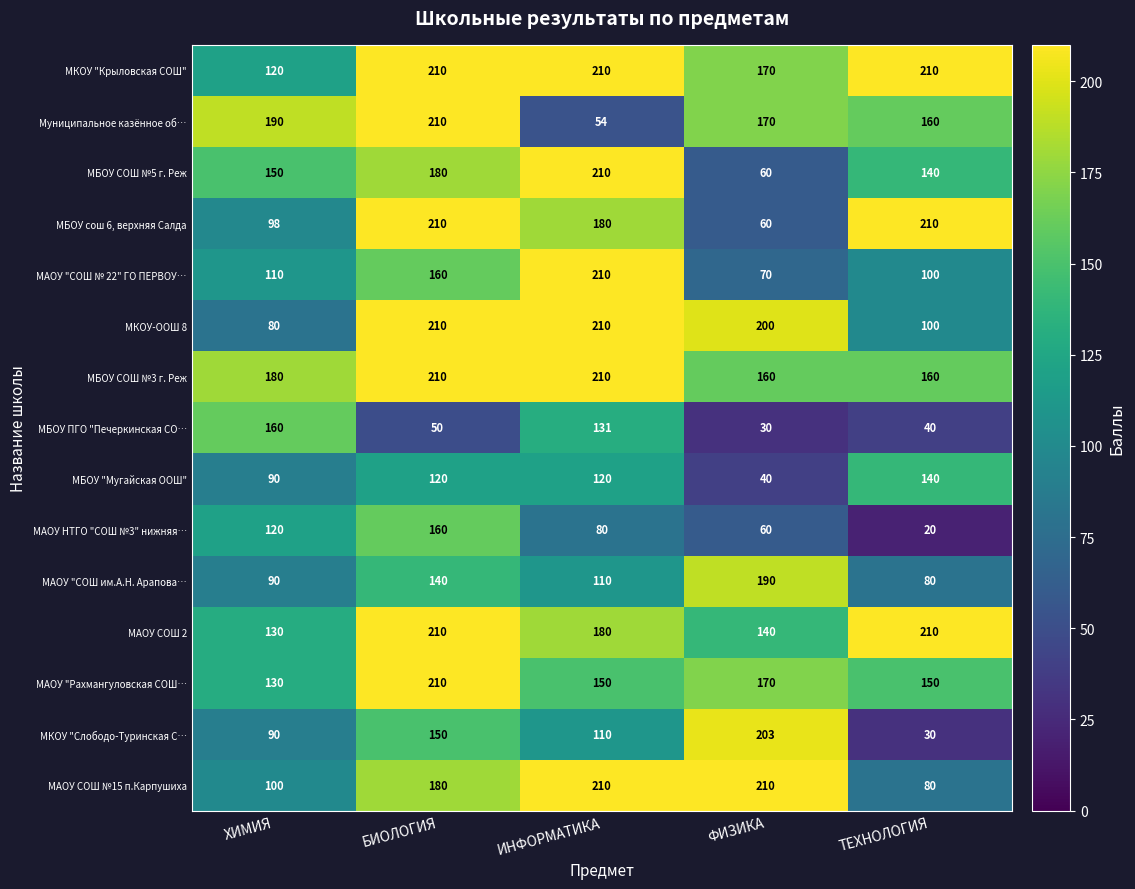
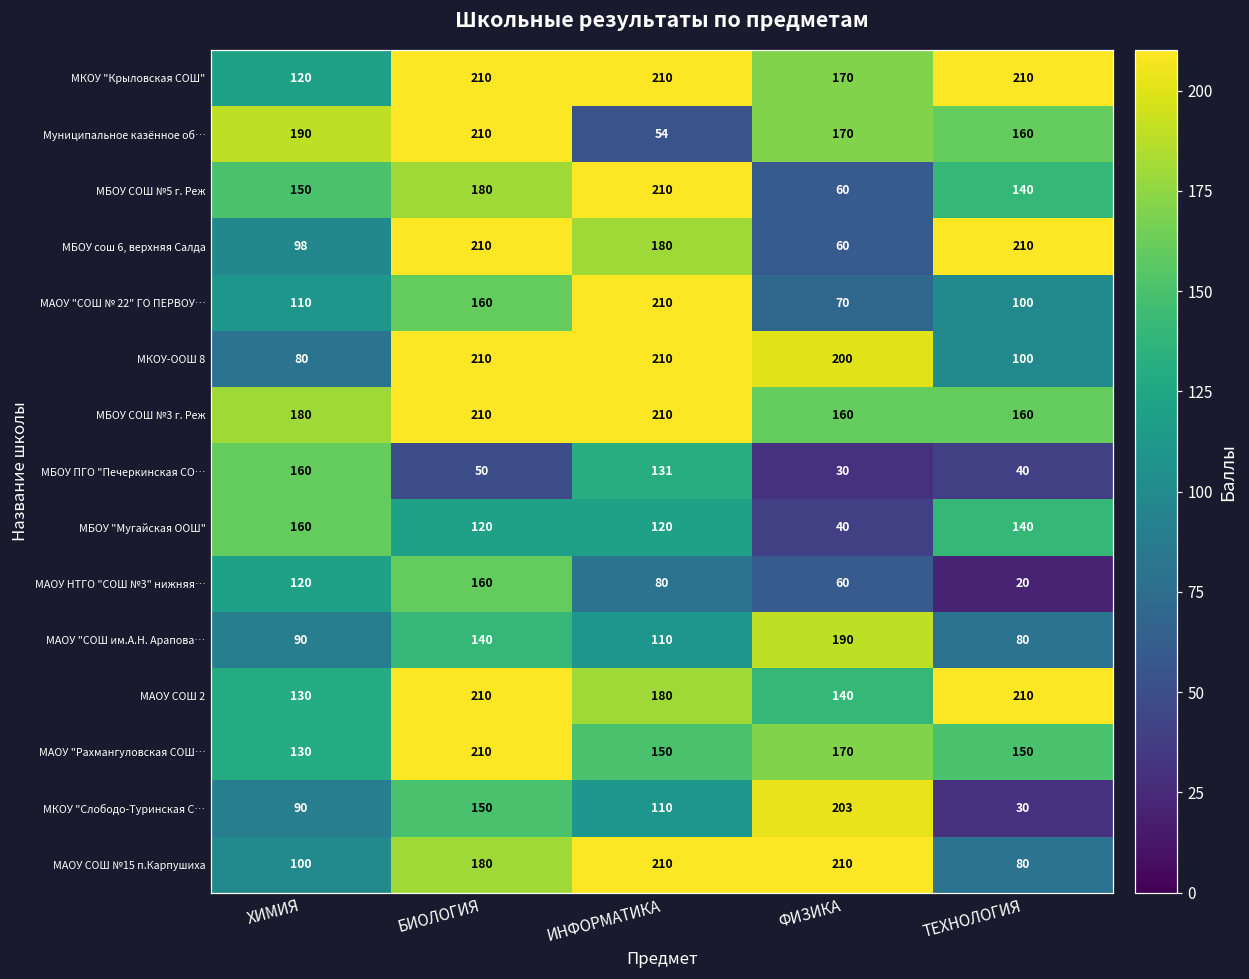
МБОУ "Мугайская ООШ", ХИМИЯ: 90 -> 160
